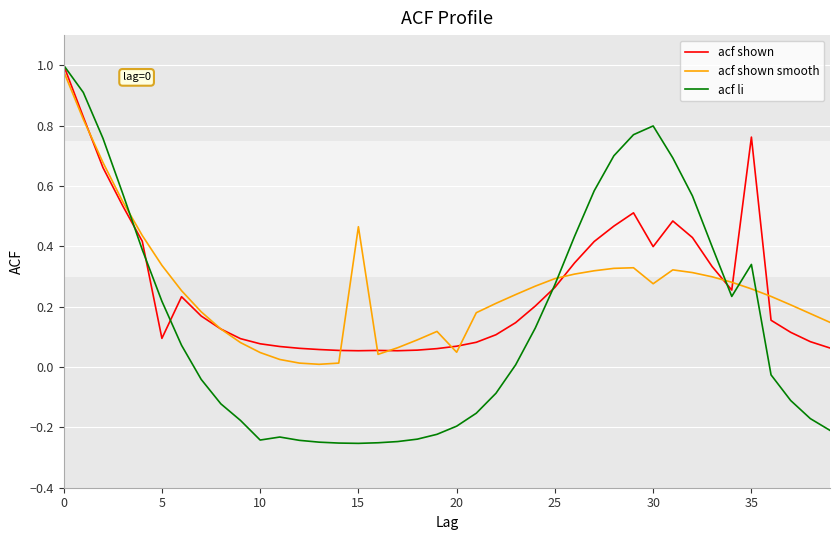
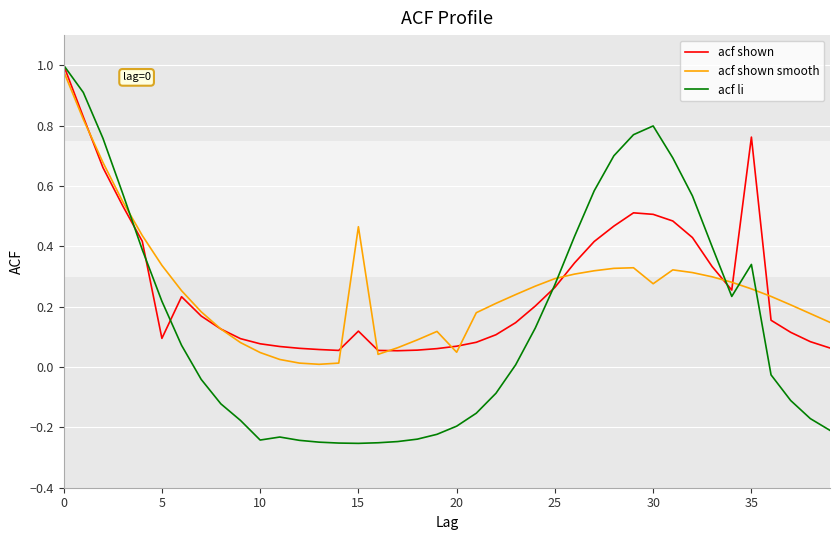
acf shown, 15: 0.05 -> 0.12
acf shown, 30: 0.40 -> 0.51
